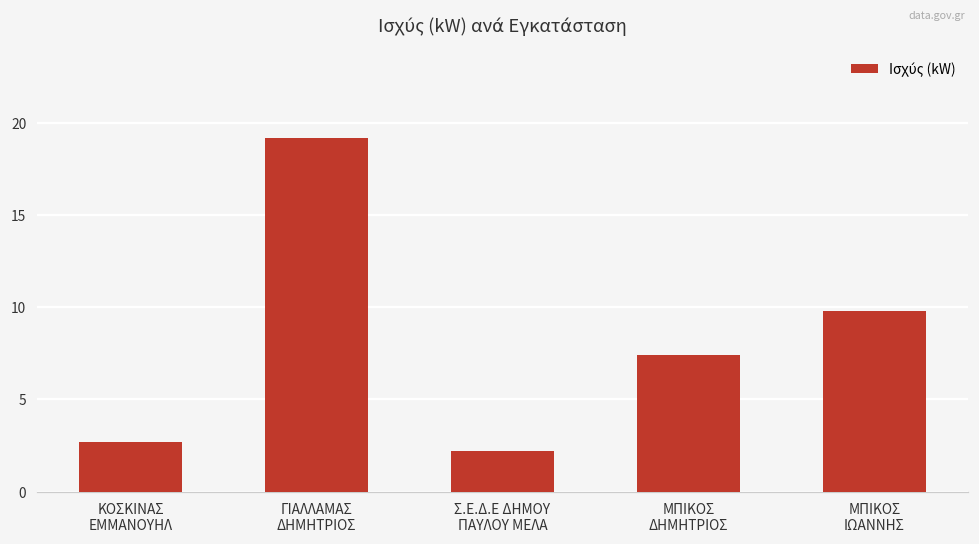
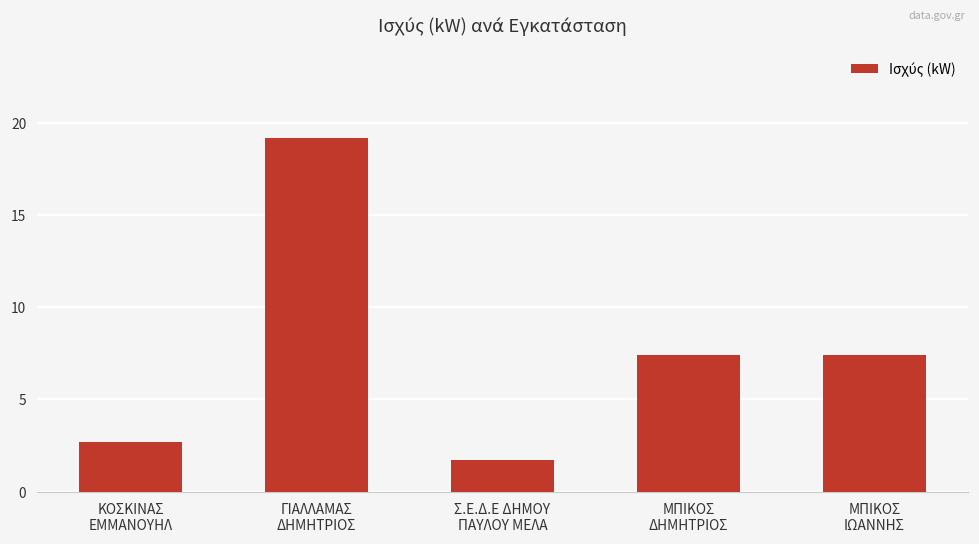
Σ.Ε.Δ.Ε ΔΗΜΟΥ ΠΑΥΛΟΥ ΜΕΛΑ: 2.2 -> 1.7
ΜΠΙΚΟΣ ΙΩΑΝΝΗΣ: 9.8 -> 7.4
